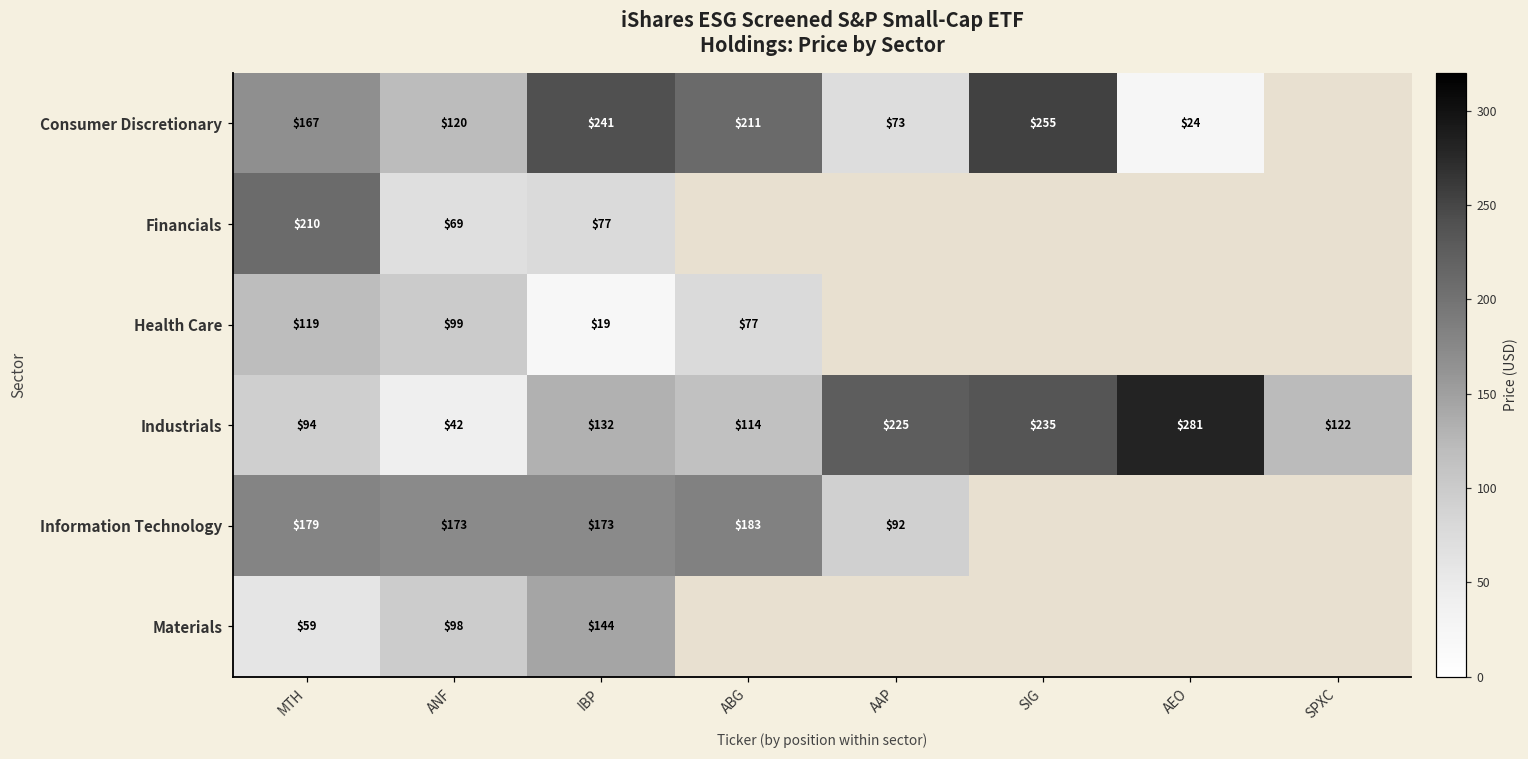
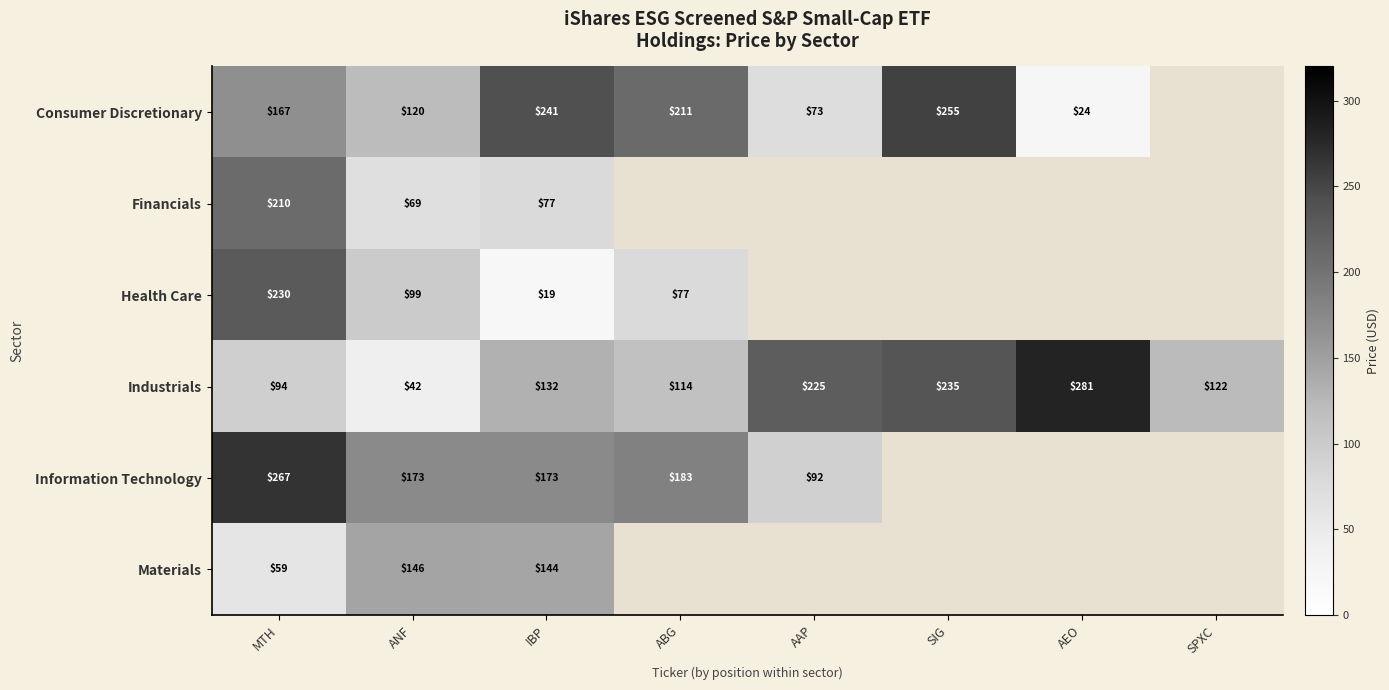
Health Care, MTH: $119 -> $230
Information Technology, MTH: $179 -> $267
Materials, ANF: $98 -> $146
